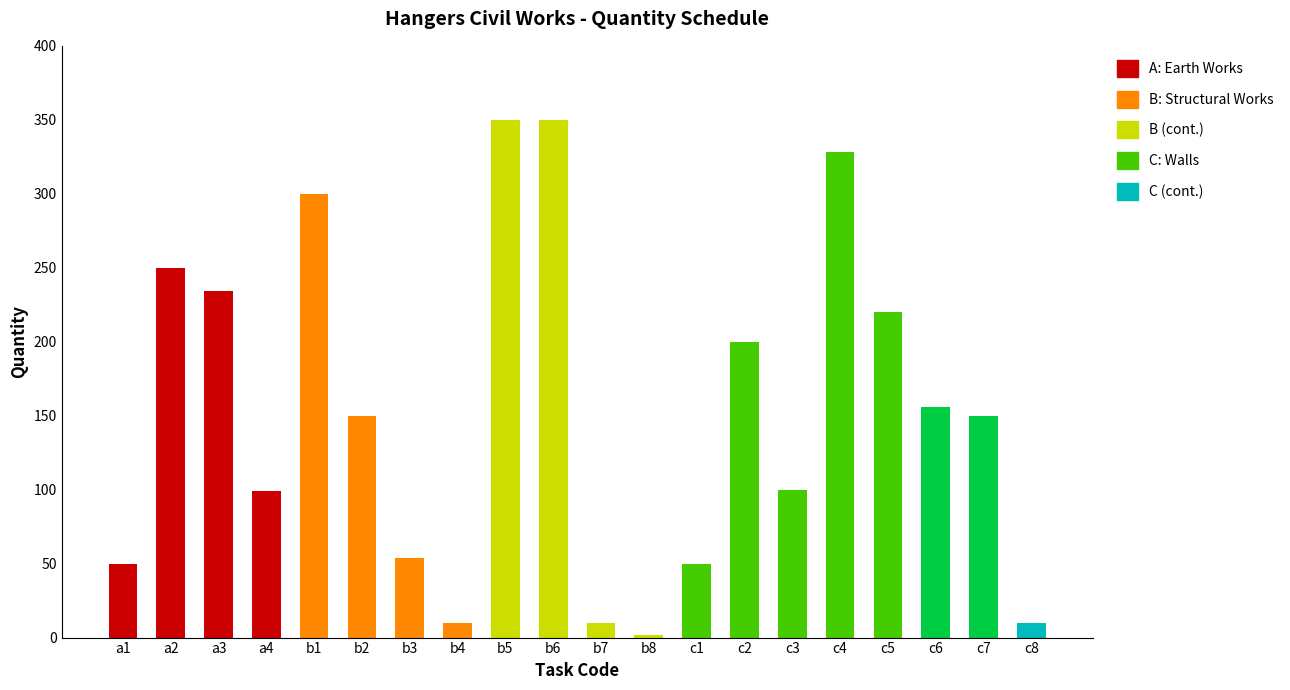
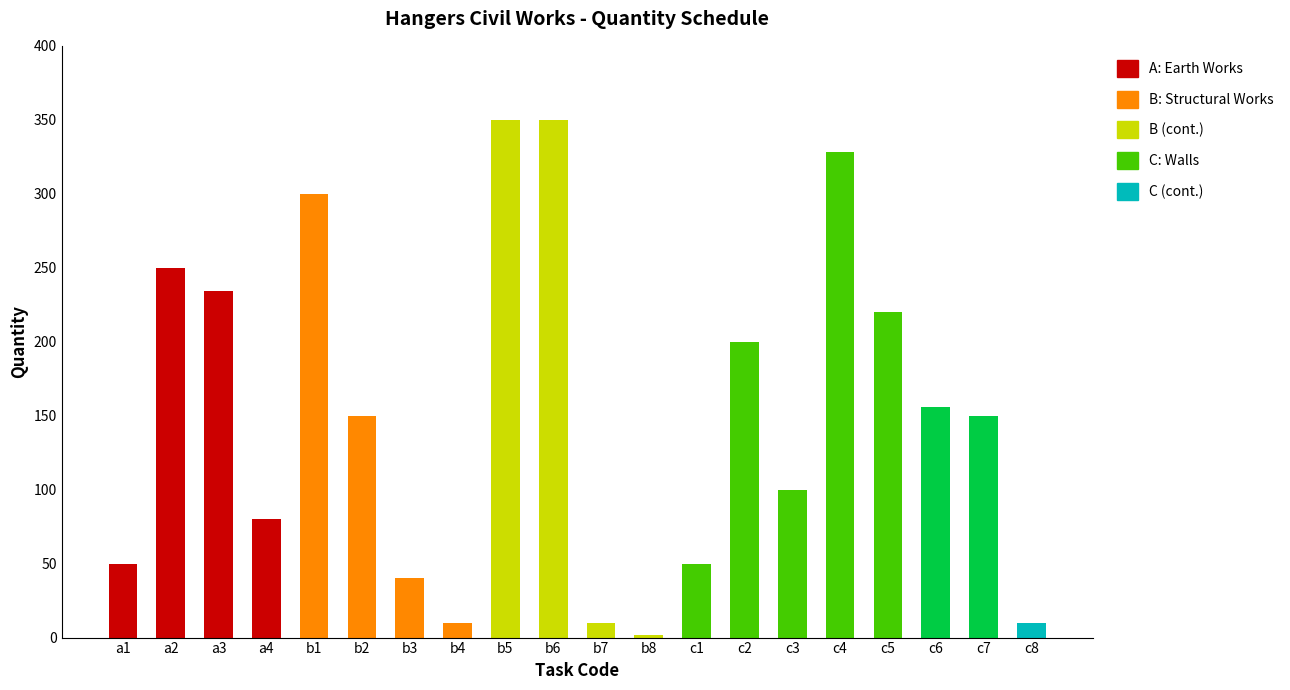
a4: 99 -> 80
b3: 54 -> 40
